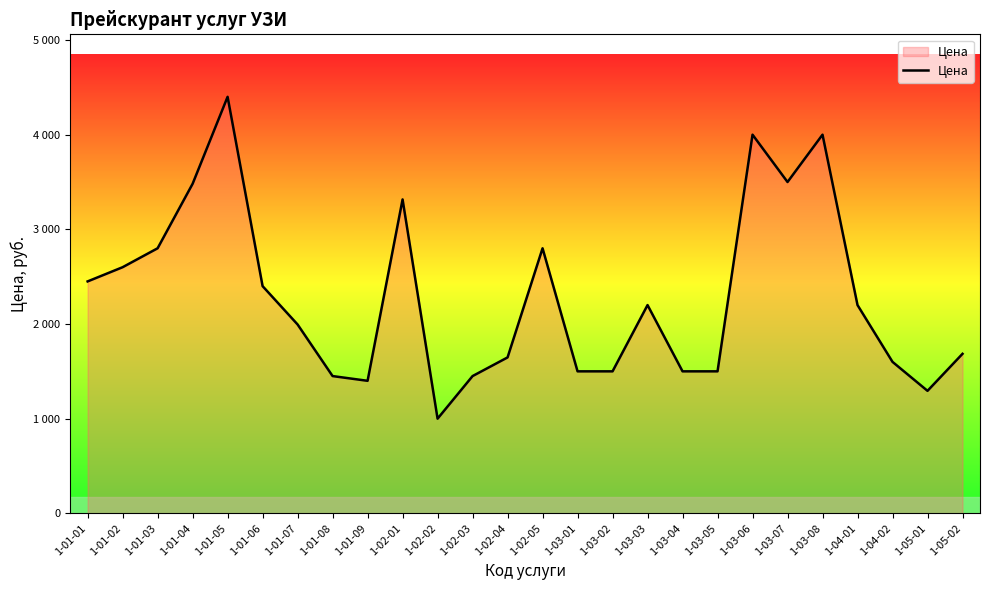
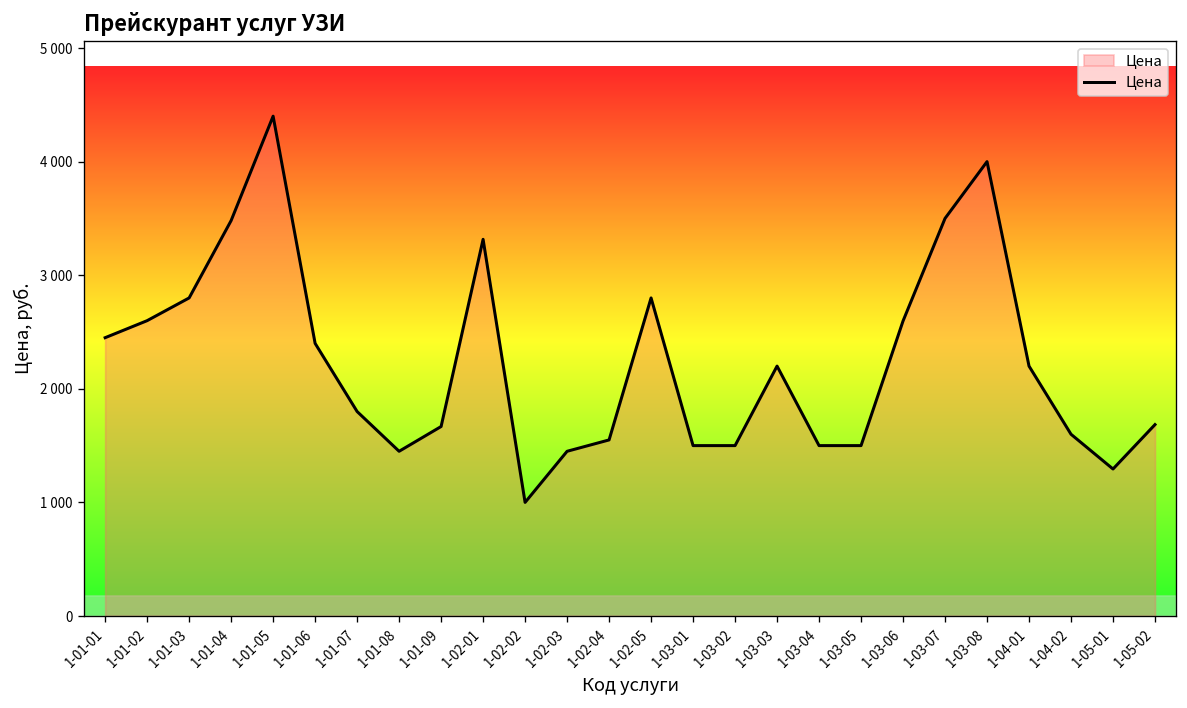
1-01-07: 2000 -> 1800
1-01-09: 1400 -> 1700
1-02-04: 1650 -> 1550
1-03-06: 4000 -> 2600
